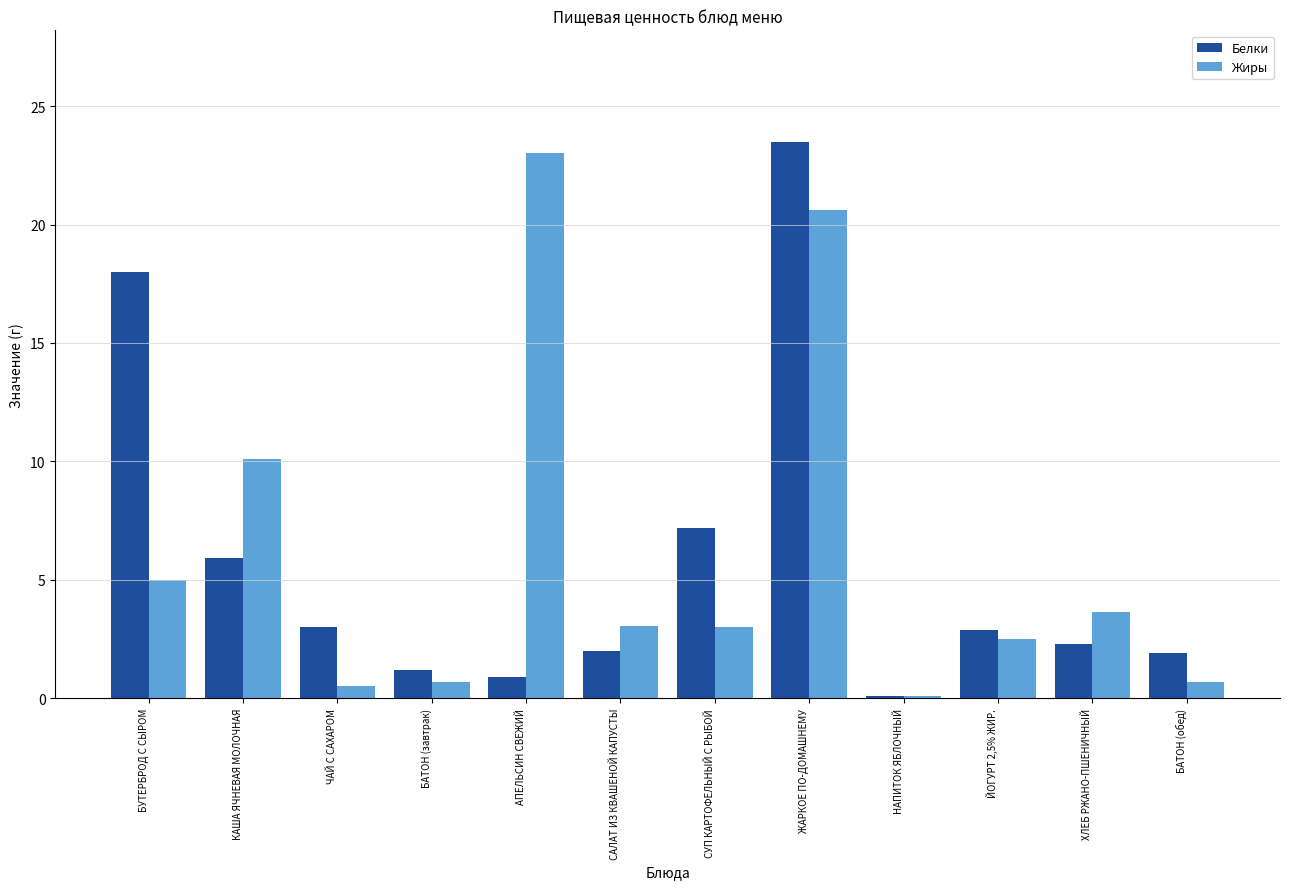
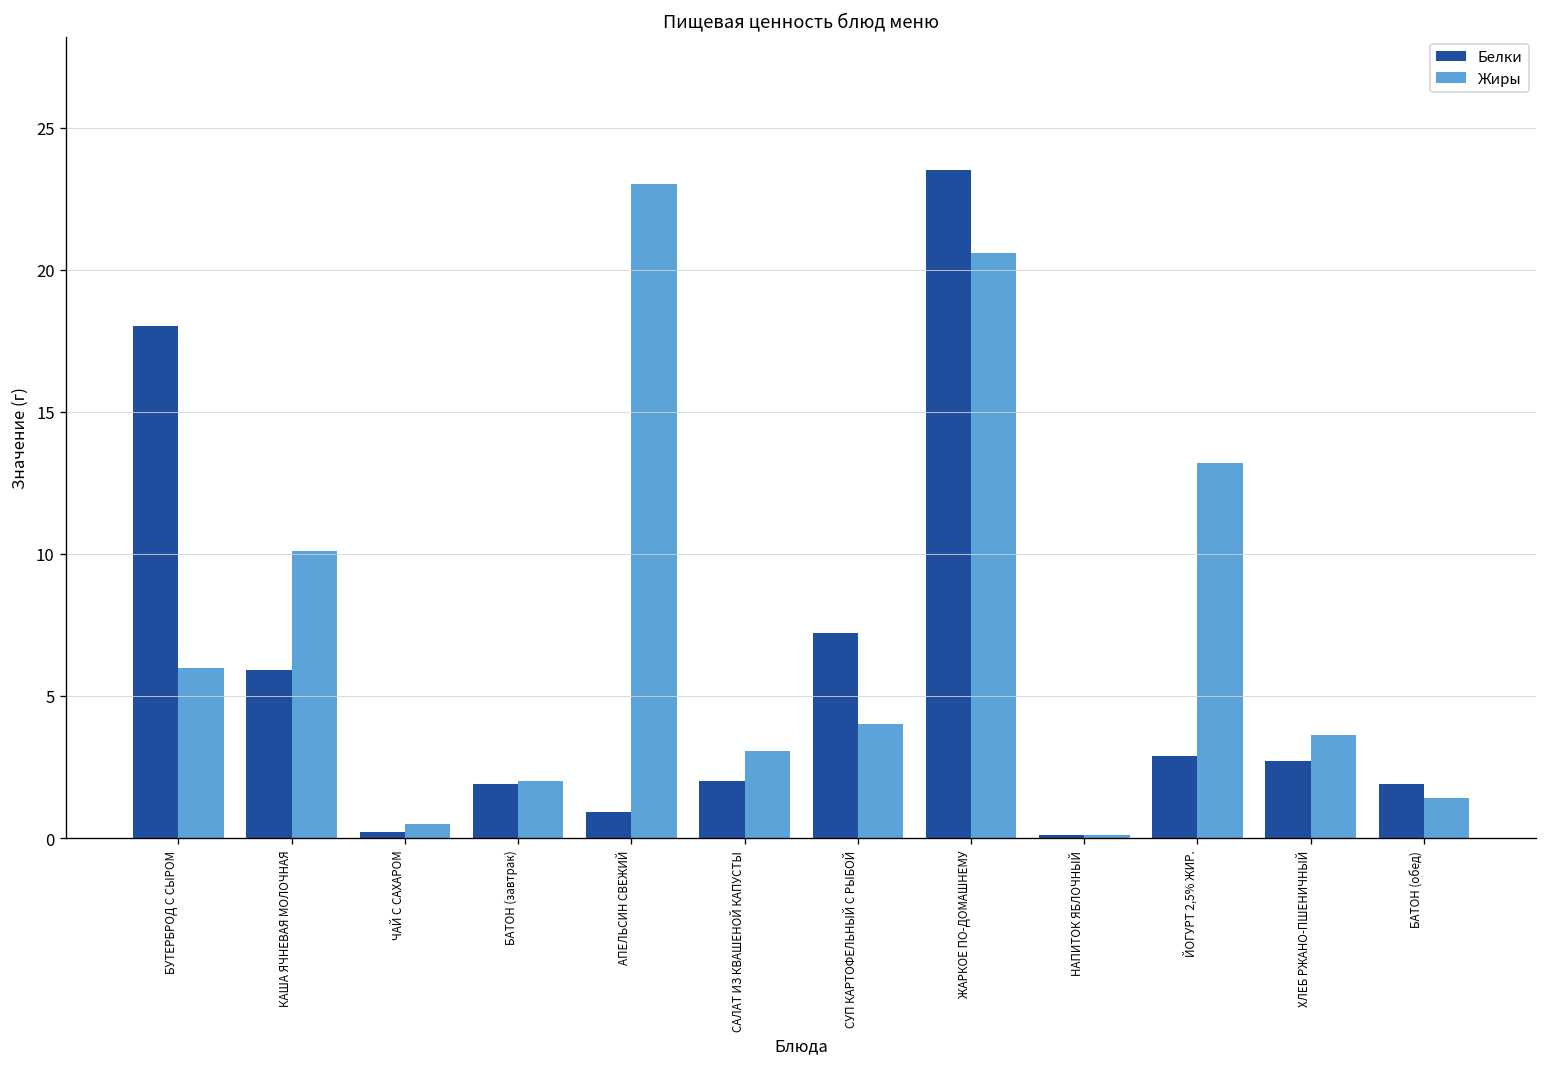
Жиры, БУТЕРБРОД С СЫРОМ: 5 -> 6
Белки, ЧАЙ С САХАРОМ: 3.0 -> 0.2
Белки, БАТОН (завтрак): 1.2 -> 1.9
Жиры, БАТОН (завтрак): 0.7 -> 2.0
Жиры, СУП КАРТОФЕЛЬНЫЙ С РЫБОЙ: 3 -> 4
Жиры, ЙОГУРТ 2,5% ЖИР.: 2.5 -> 13.2
Белки, ХЛЕБ РЖАНО-ПШЕНИЧНЫЙ: 2.3 -> 2.7
Жиры, БАТОН (обед): 0.7 -> 1.4
